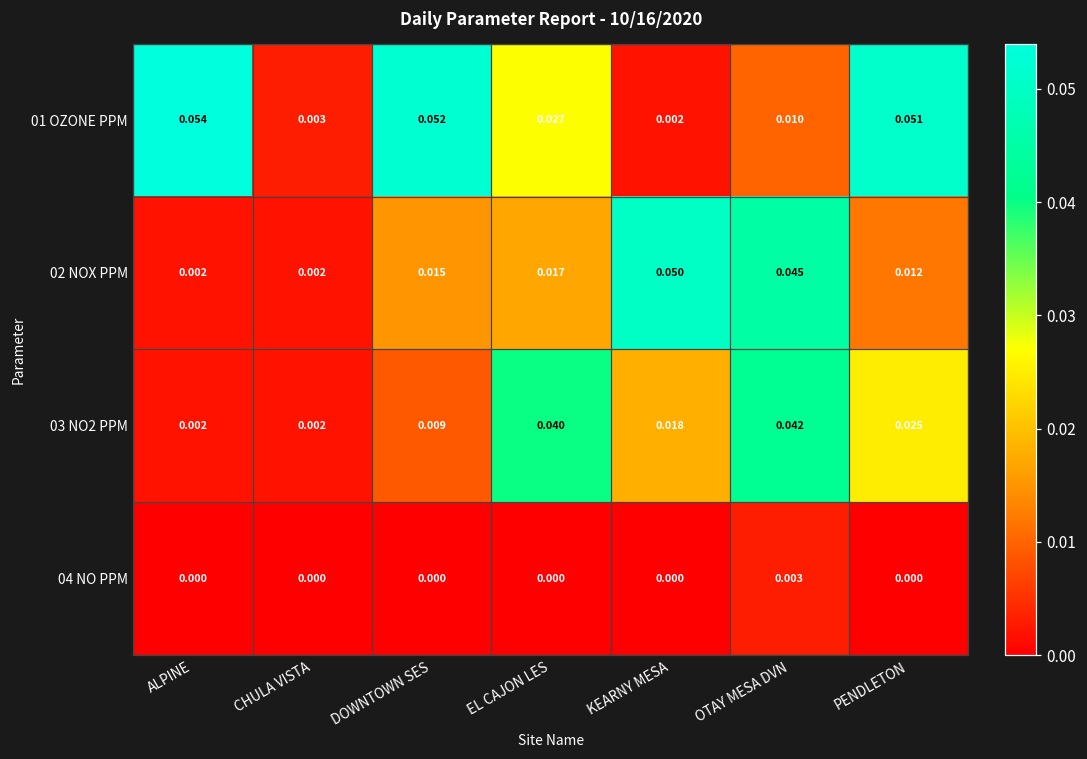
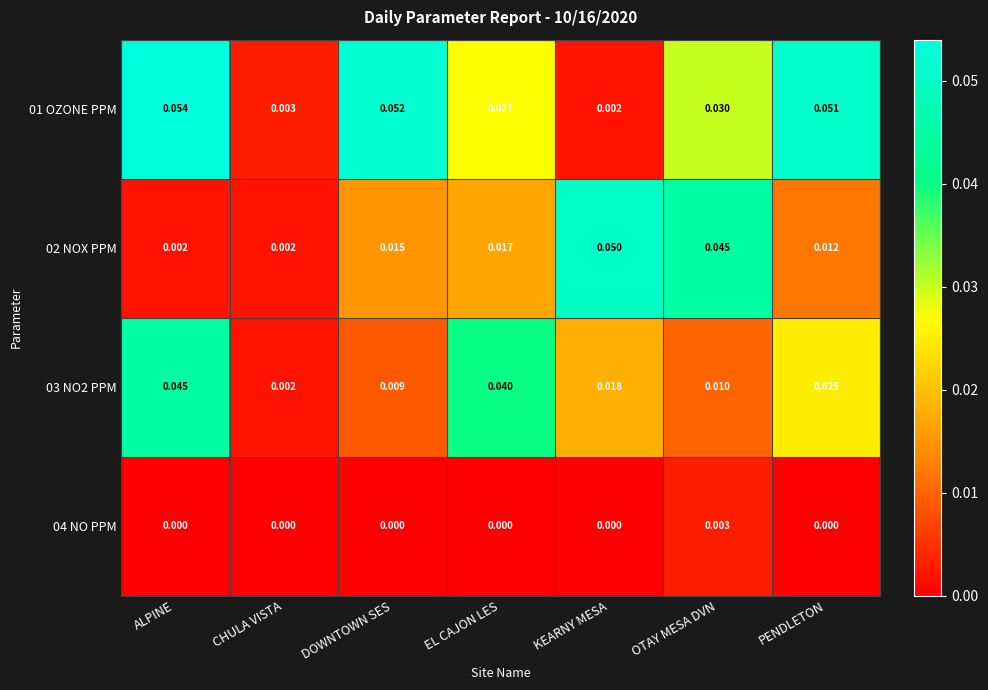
01 OZONE PPM, OTAY MESA DVN: 0.010 -> 0.030
03 NO2 PPM, ALPINE: 0.002 -> 0.045
03 NO2 PPM, OTAY MESA DVN: 0.042 -> 0.010
